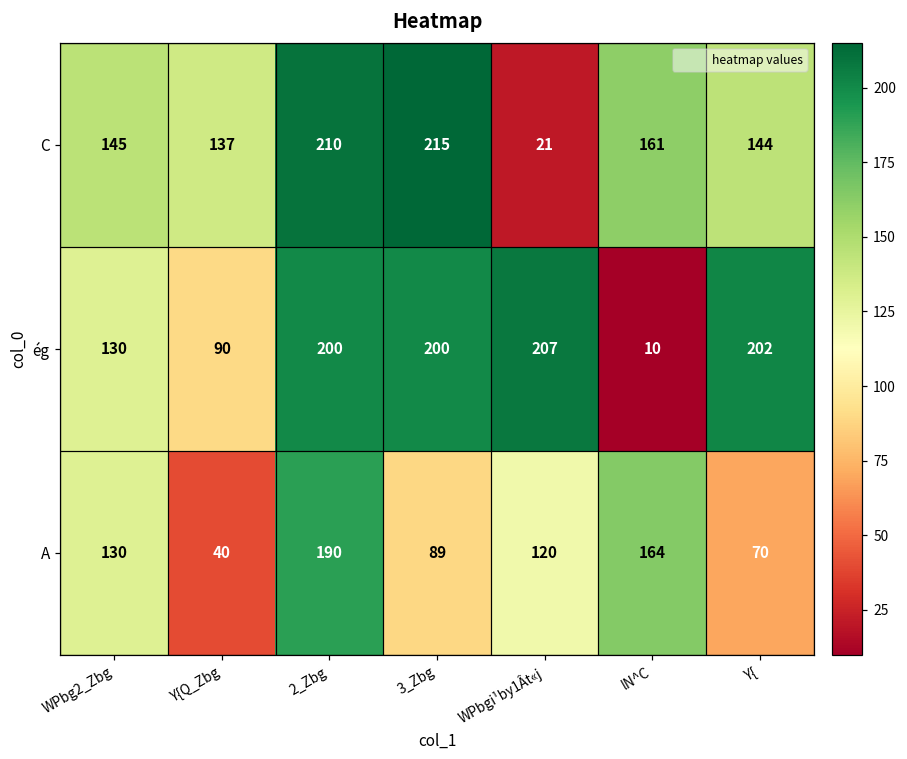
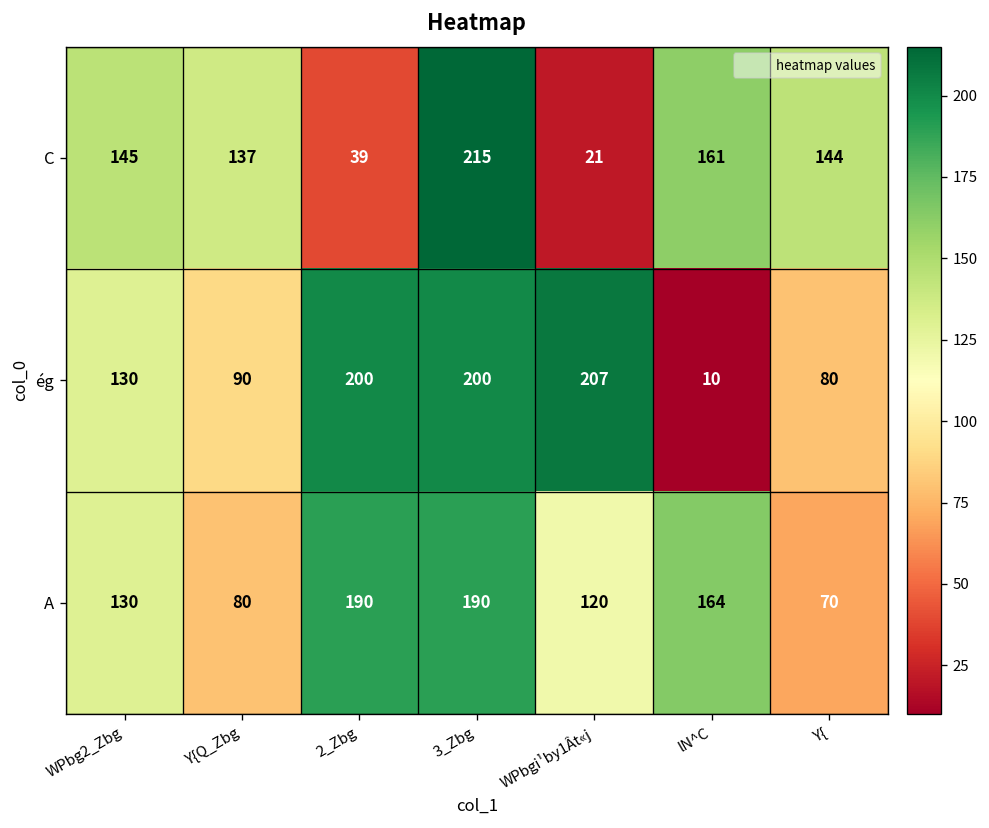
C, 2_Zbg: 210 -> 39
ég, Y{: 202 -> 80
A, Y{Q_Zbg: 40 -> 80
A, 3_Zbg: 89 -> 190
